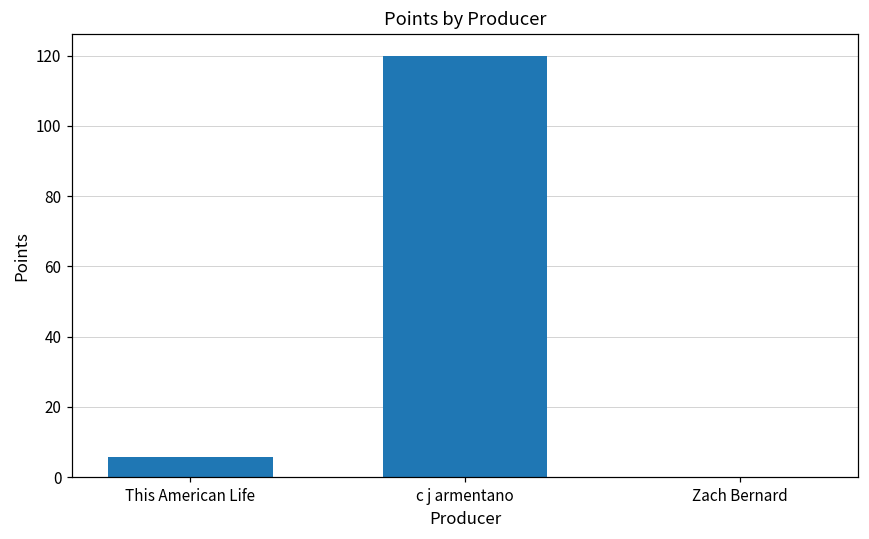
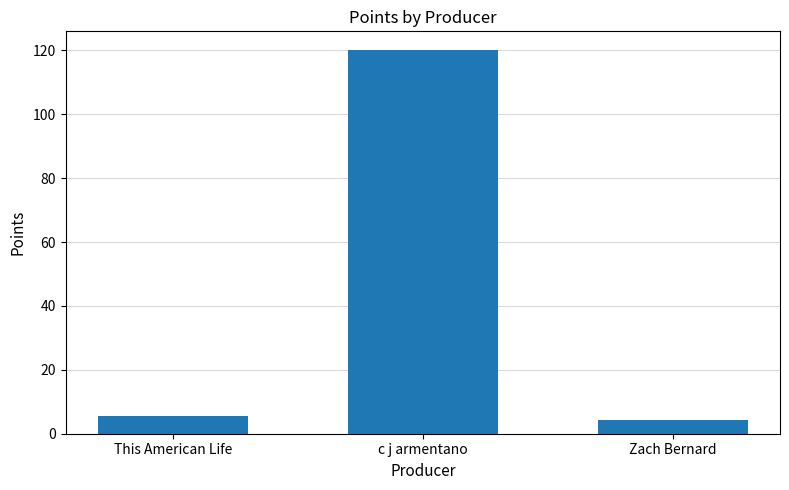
Zach Bernard: 0 -> 4
